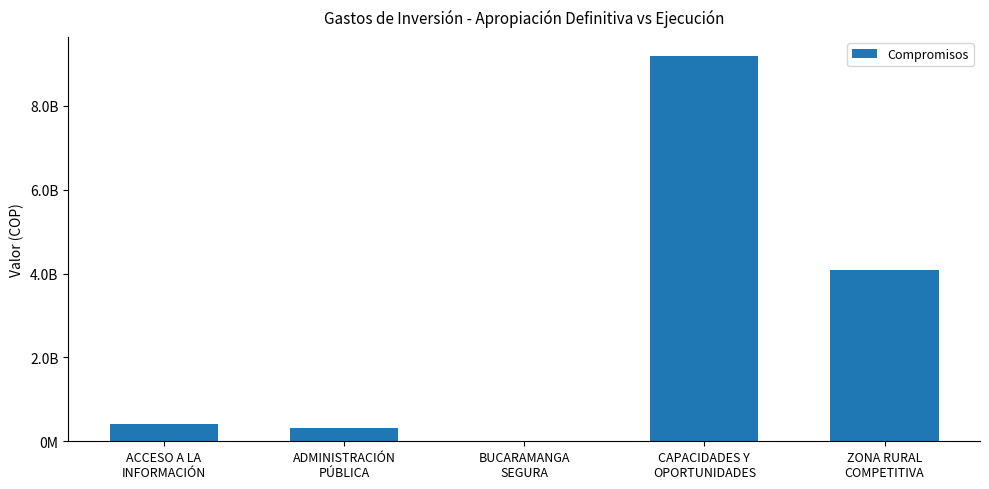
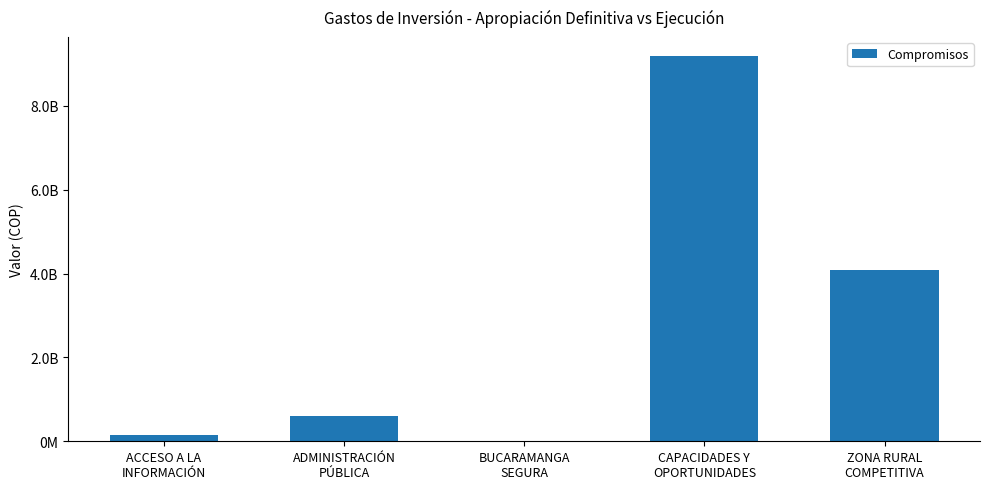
ACCESO A LA INFORMACIÓN: 400000000 -> 100000000
ADMINISTRACIÓN PÚBLICA: 300000000 -> 600000000
